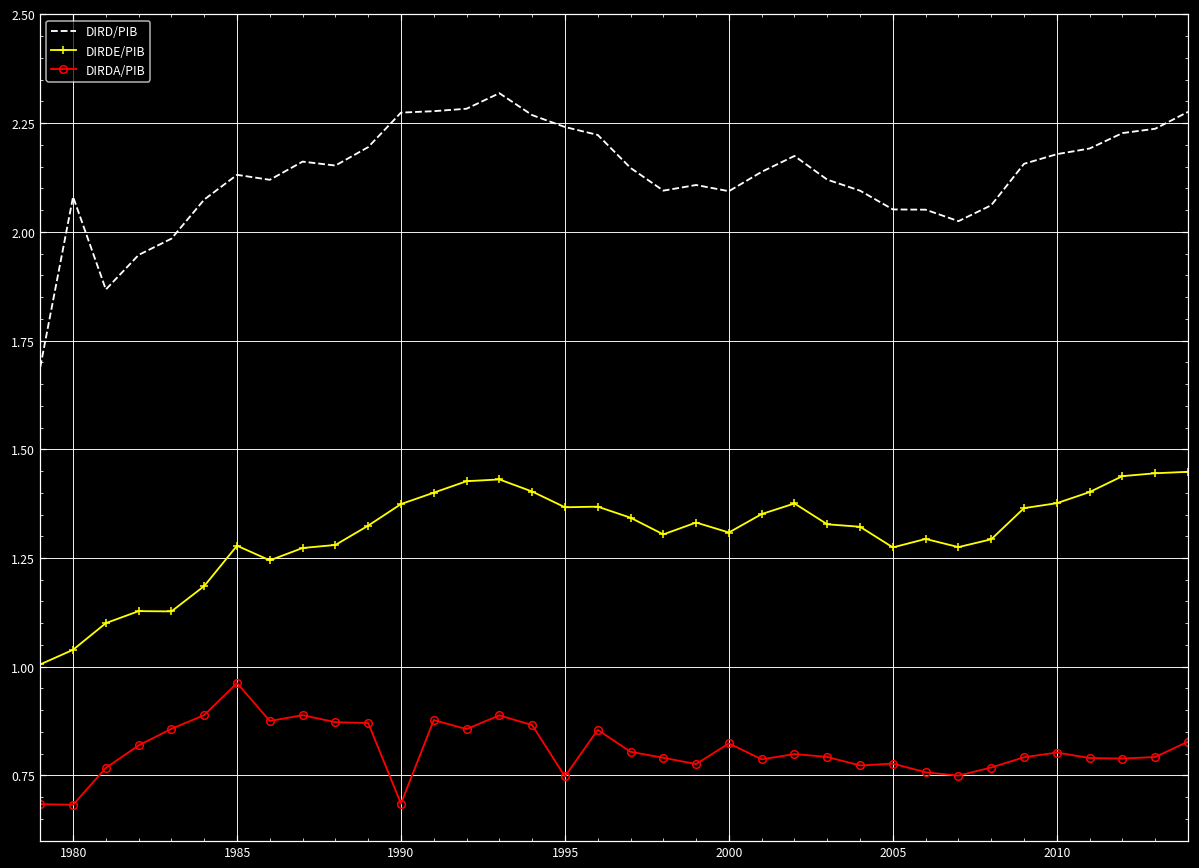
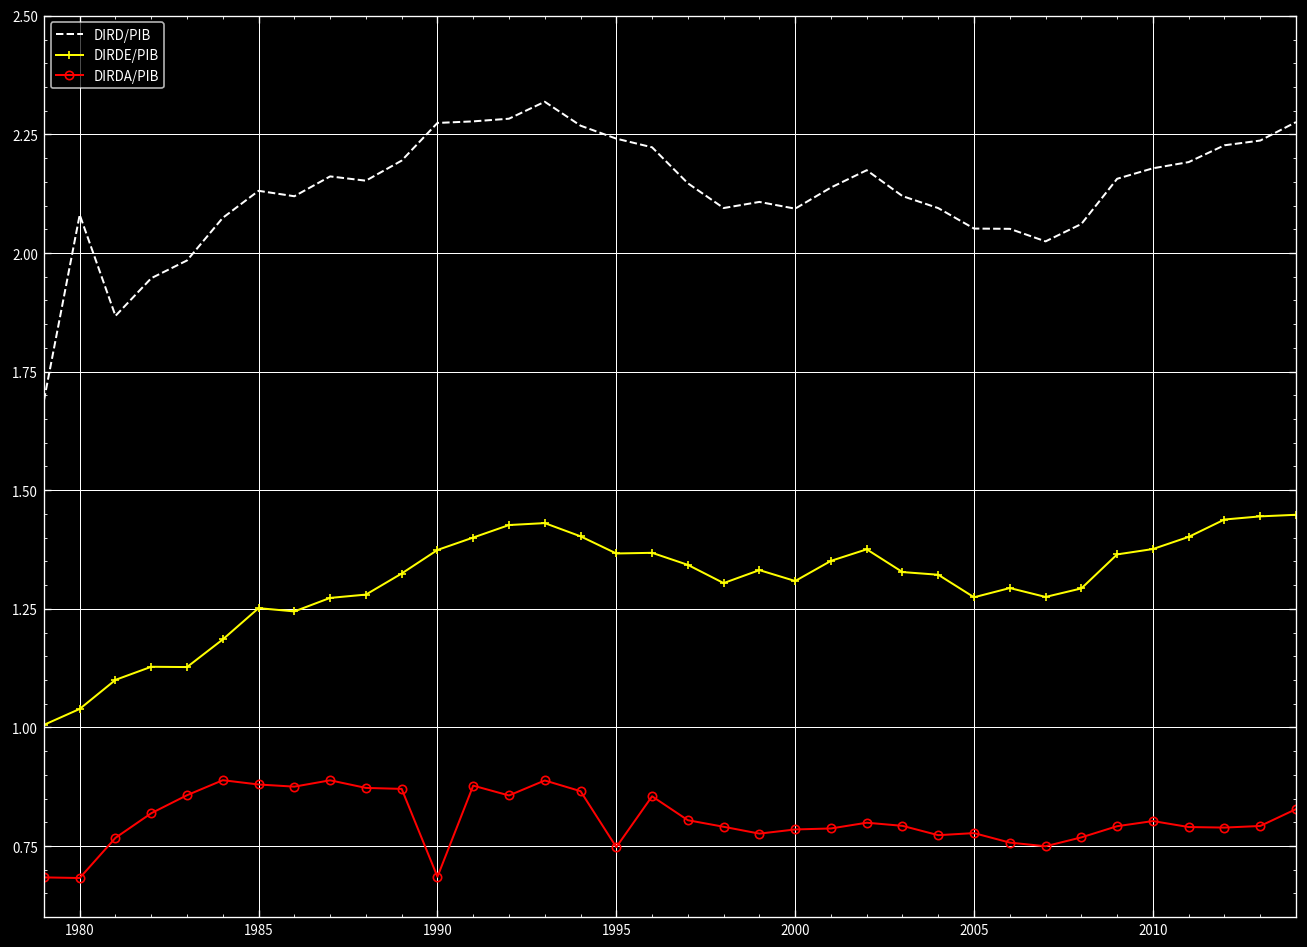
DIRDE/PIB, 1985: 1.28 -> 1.25
DIRDA/PIB, 1985: 0.96 -> 0.88
DIRDA/PIB, 2000: 0.82 -> 0.78
